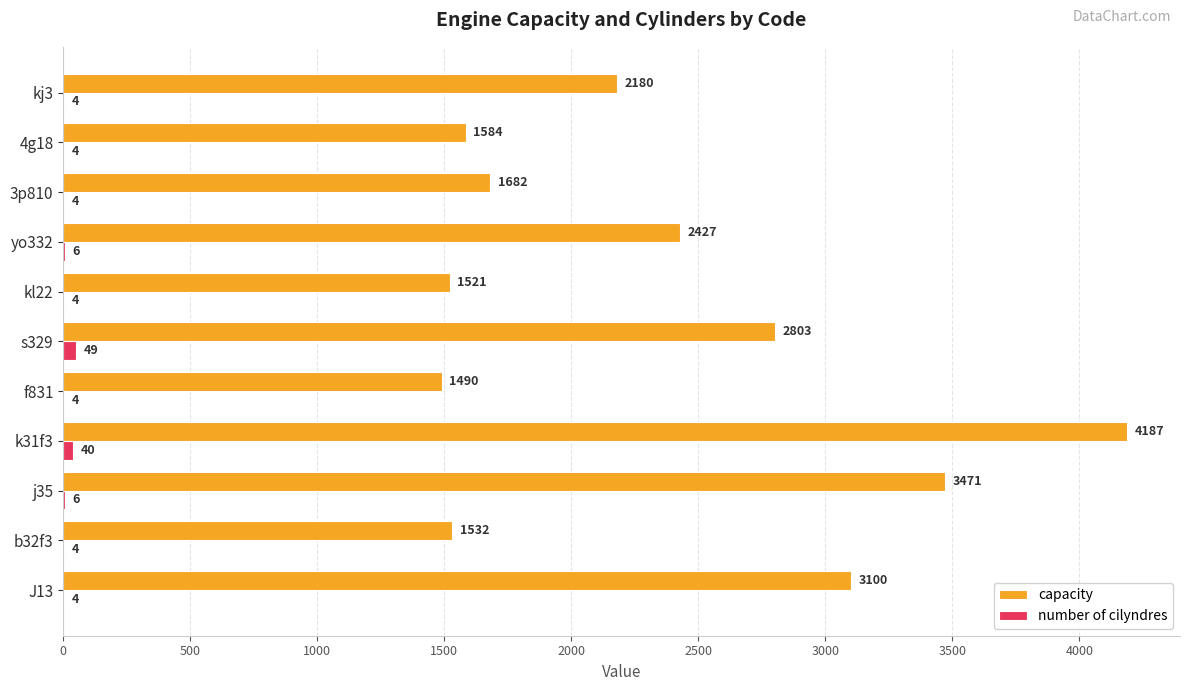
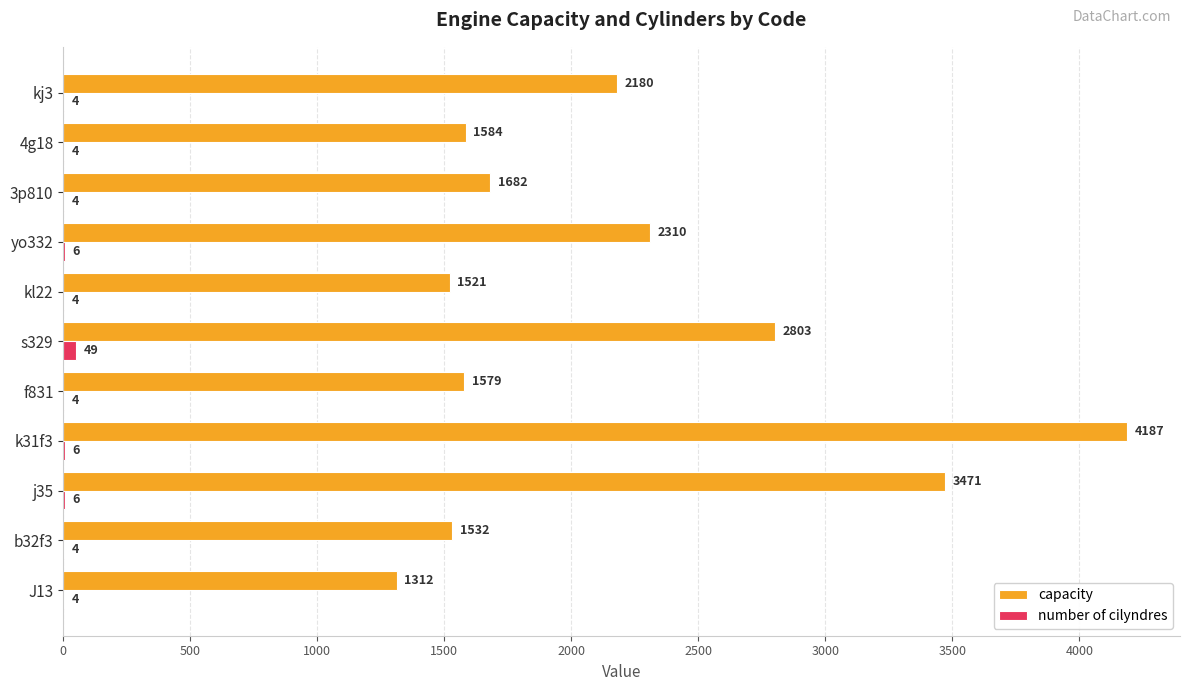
capacity, yo332: 2427 -> 2310
capacity, f831: 1490 -> 1579
number of cilyndres, k31f3: 40 -> 6
capacity, J13: 3100 -> 1312
